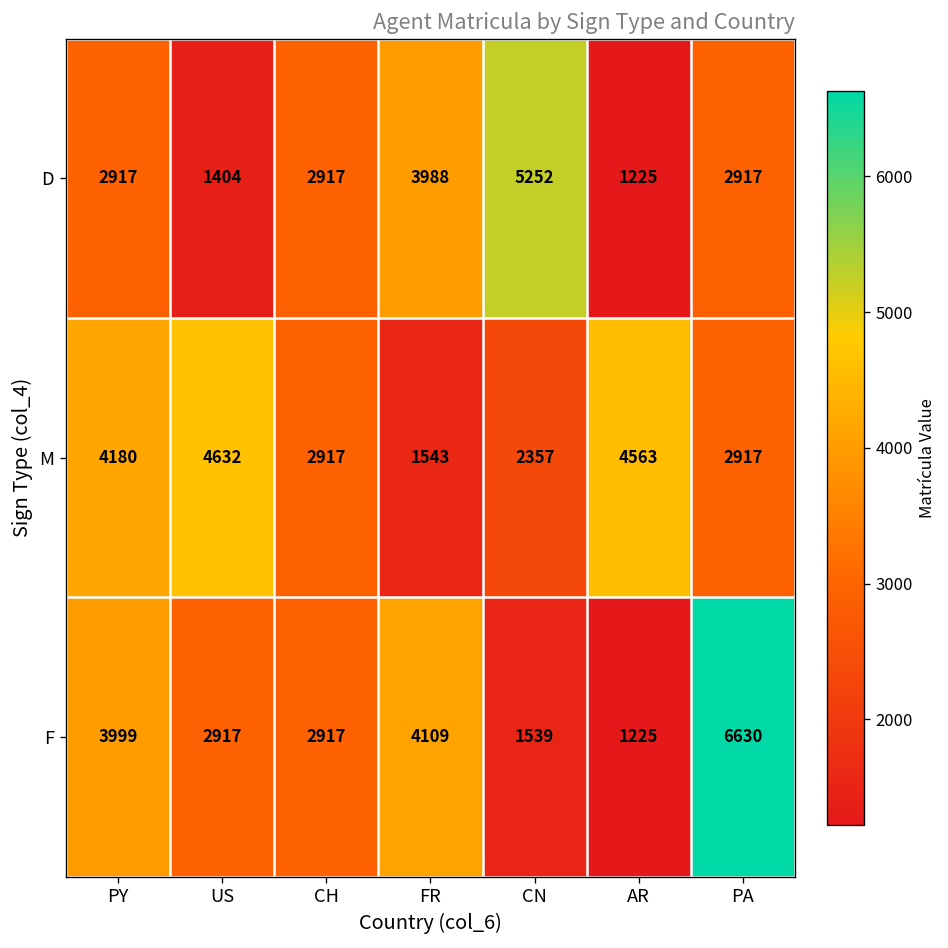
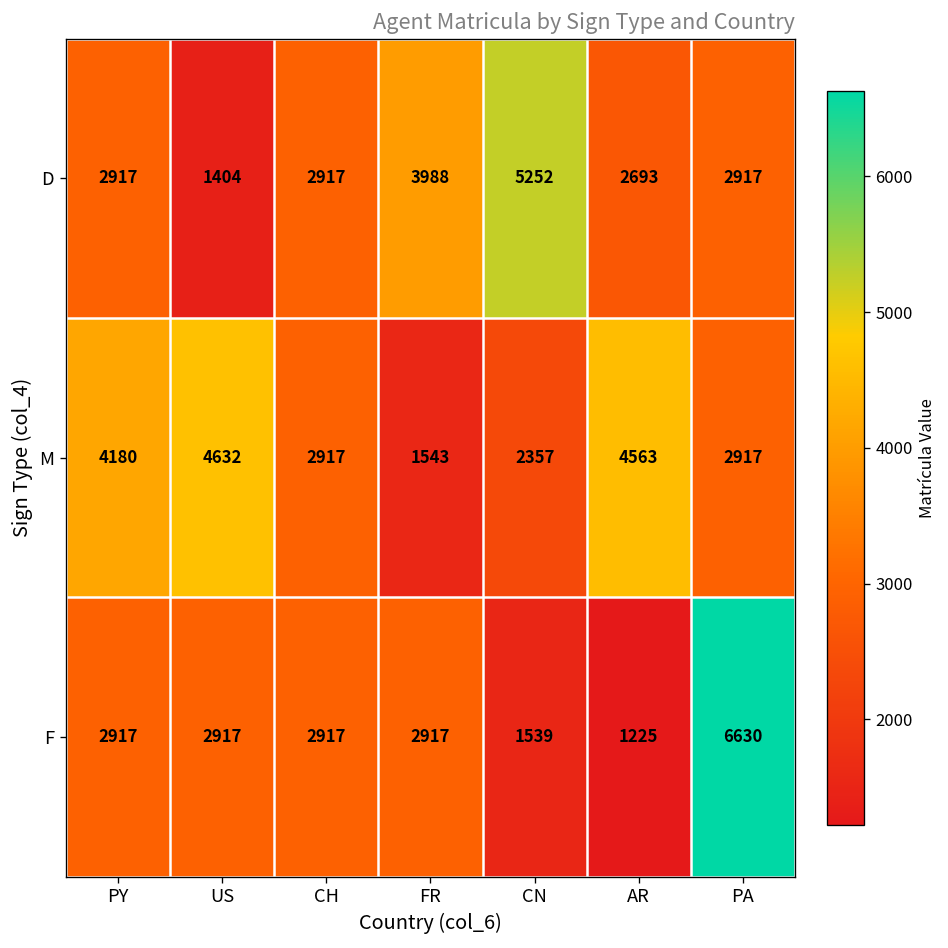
D, AR: 1225 -> 2693
F, PY: 3999 -> 2917
F, FR: 4109 -> 2917
